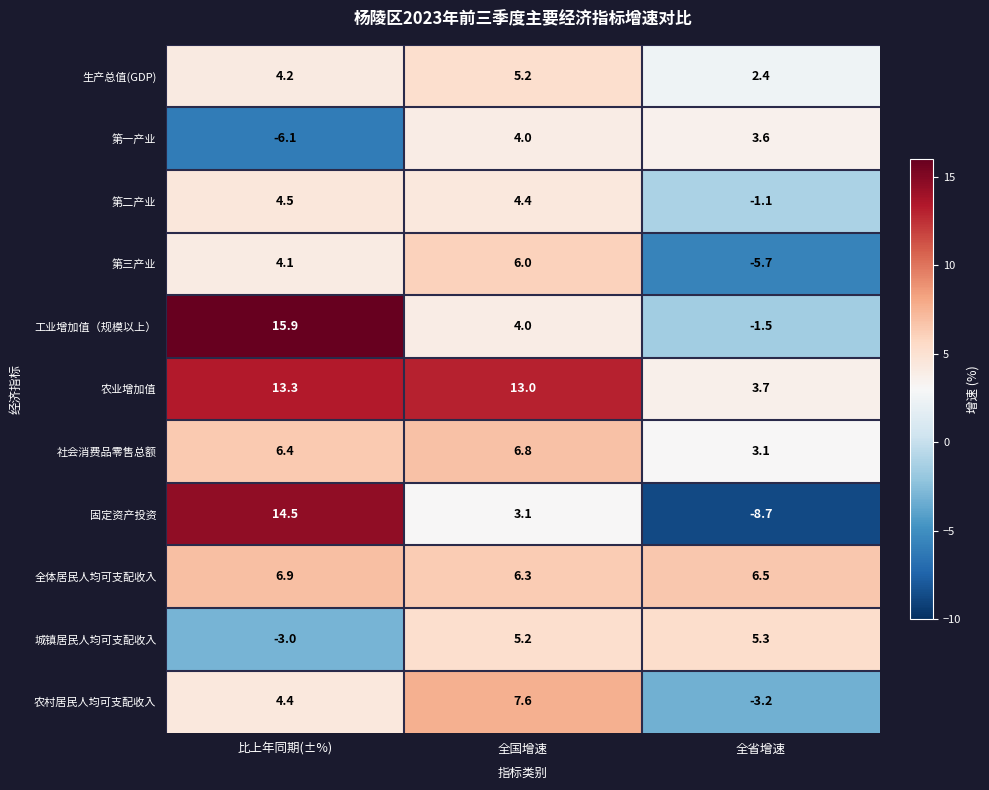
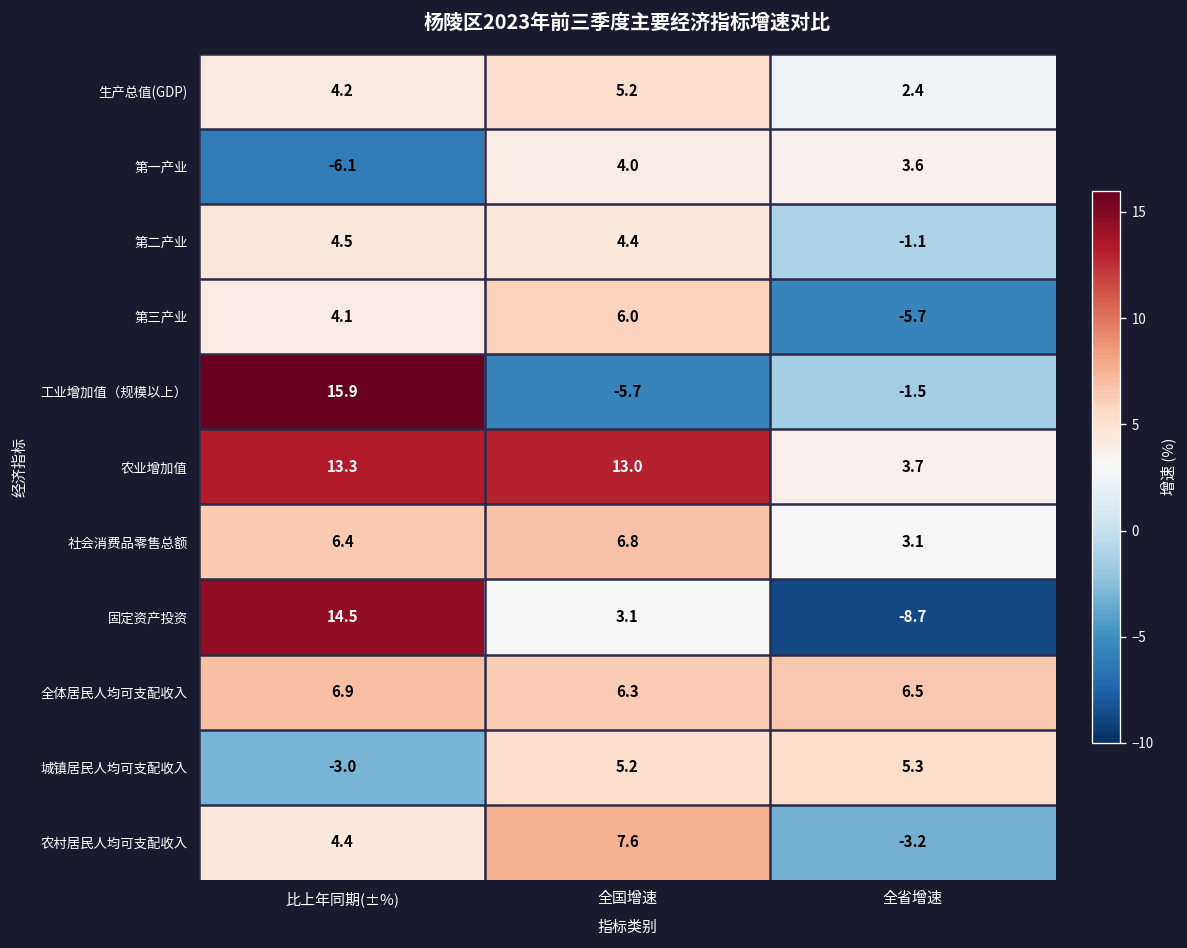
工业增加值（规模以上）, 全国增速: 4.0 -> -5.7
